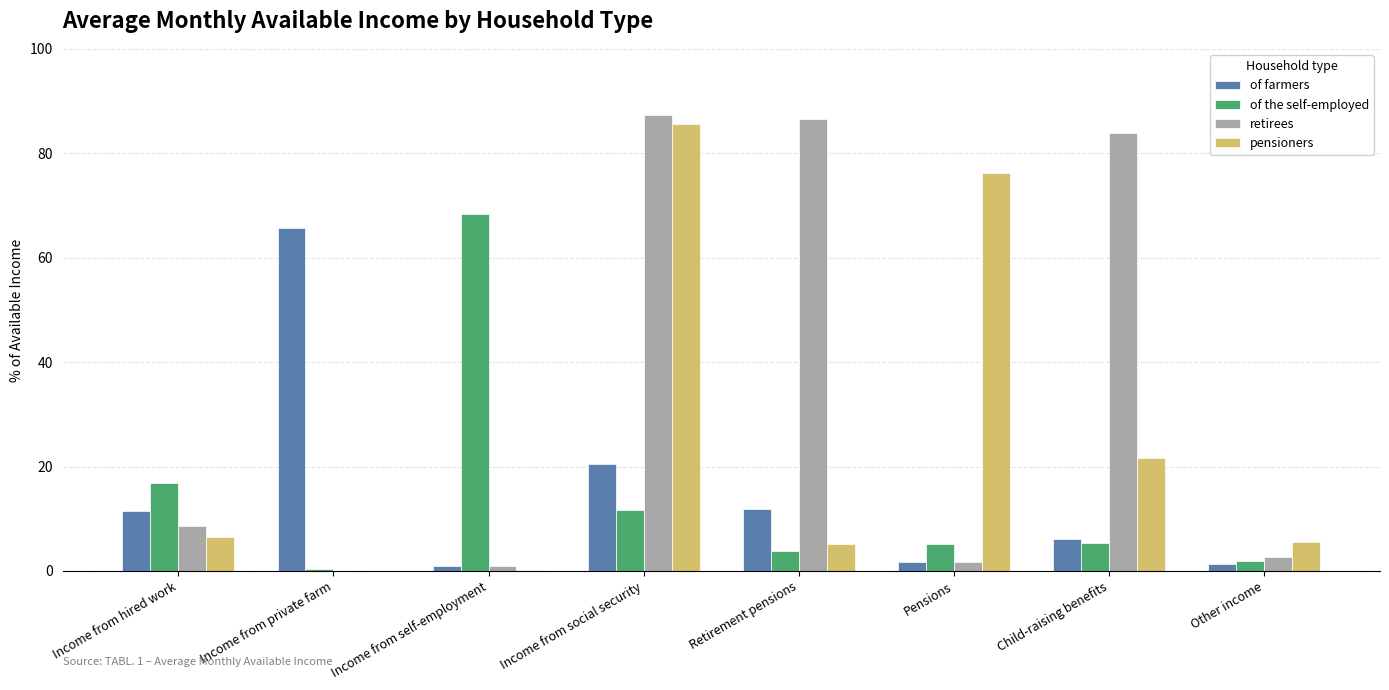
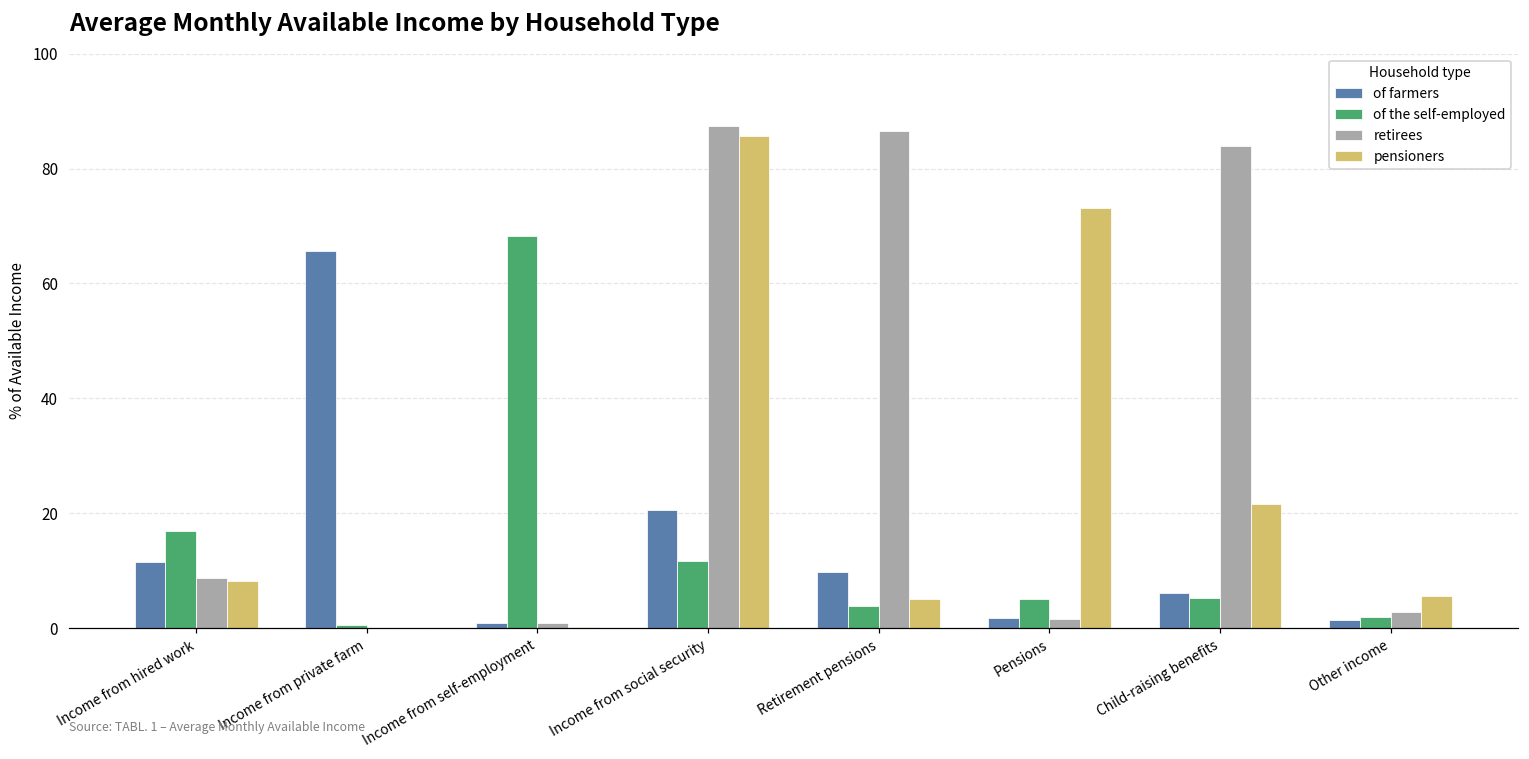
pensioners, Income from hired work: 6 -> 8
of farmers, Retirement pensions: 12 -> 10
pensioners, Pensions: 76 -> 73
